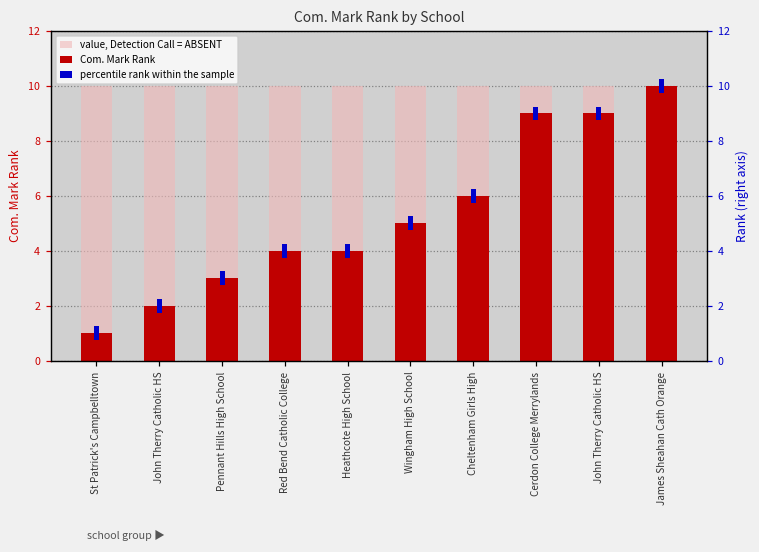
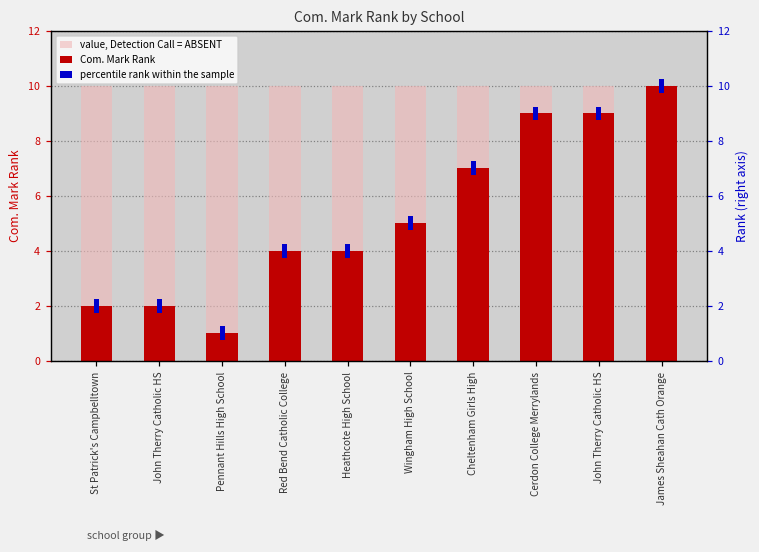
Com. Mark Rank, St Patrick's Campbelltown: 1 -> 2
Com. Mark Rank, Pennant Hills High School: 3 -> 1
Com. Mark Rank, Cheltenham Girls High: 6 -> 7
